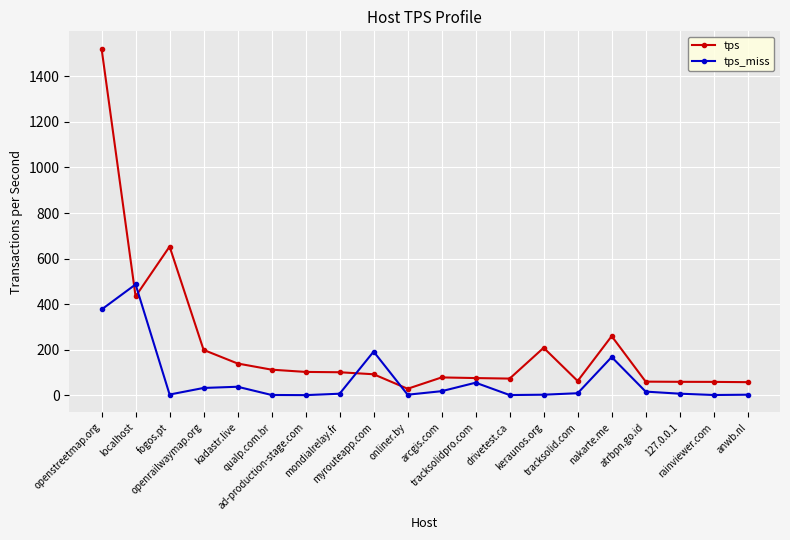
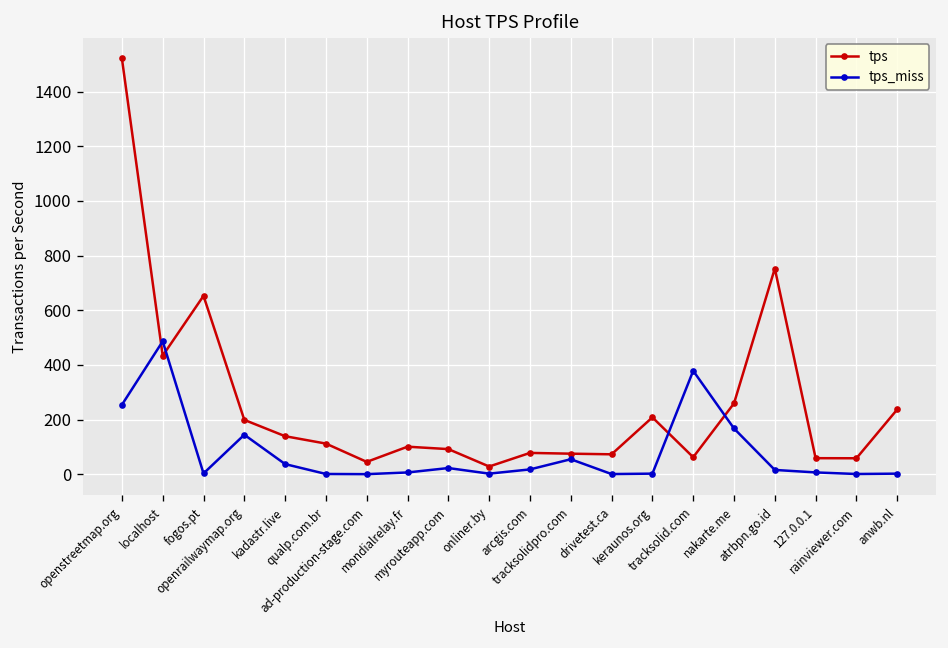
tps_miss, openstreetmap.org: 380 -> 250
tps_miss, openrailwaymap.org: 30 -> 140
tps, ad-production-stage.com: 100 -> 50
tps_miss, myrouteapp.com: 190 -> 20
tps_miss, tracksolid.com: 10 -> 380
tps, atrbpn.go.id: 60 -> 750
tps, anwb.nl: 60 -> 240
